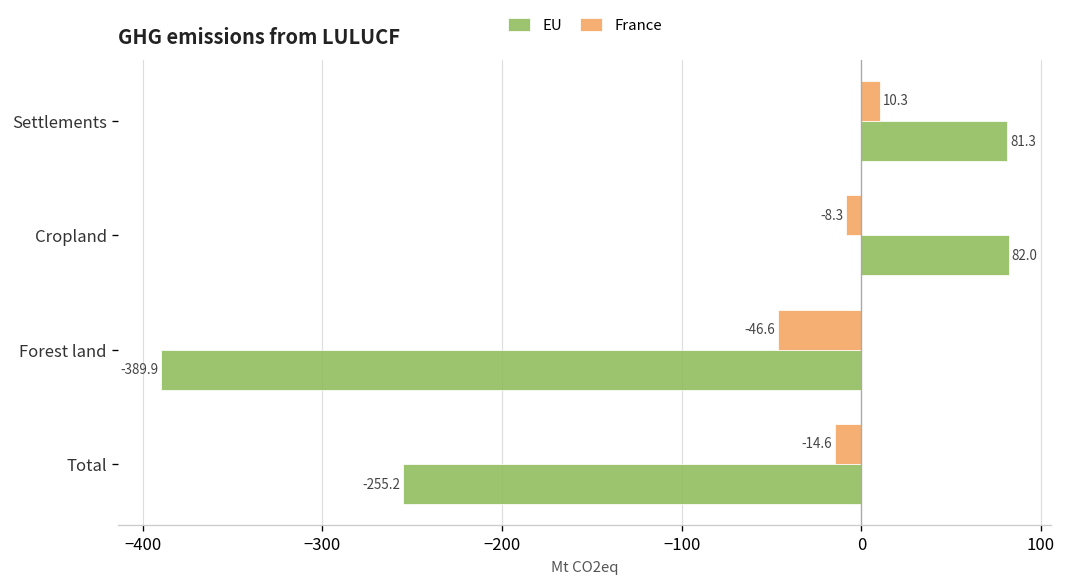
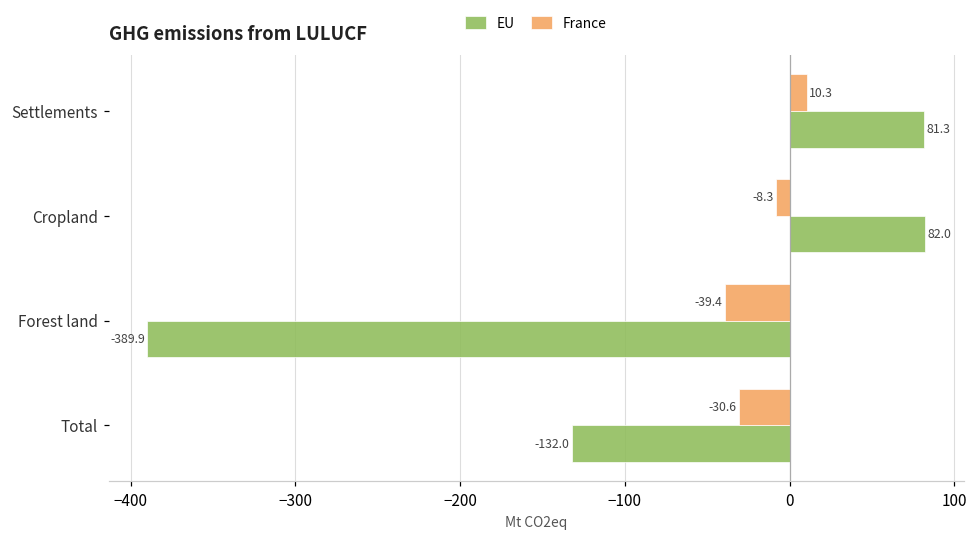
France, Forest land: -46.6 -> -39.4
France, Total: -14.6 -> -30.6
EU, Total: -255.2 -> -132.0
